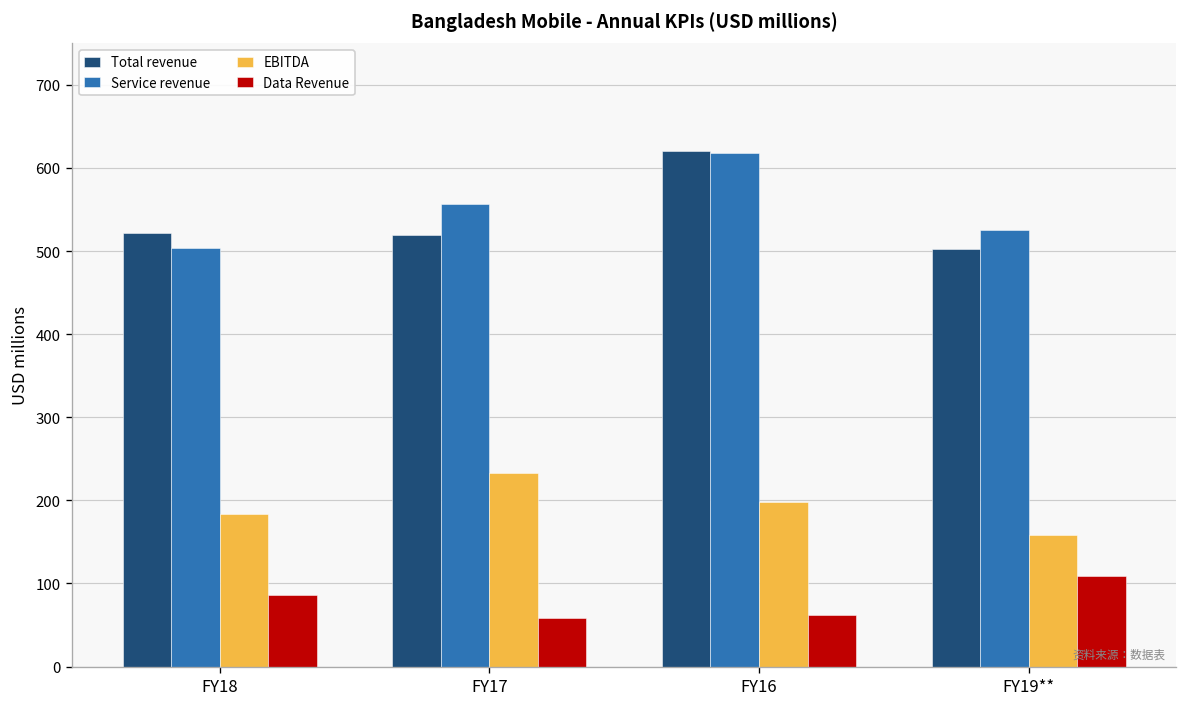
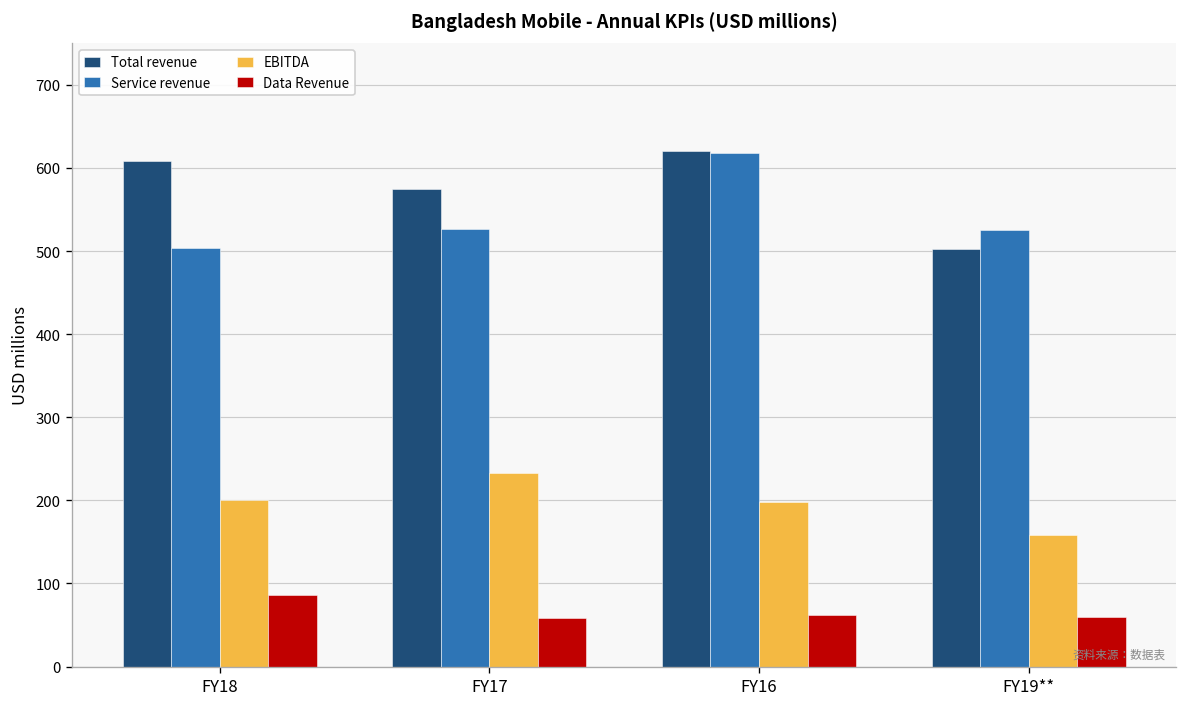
Total revenue, FY18: 520 -> 610
EBITDA, FY18: 180 -> 200
Total revenue, FY17: 520 -> 570
Service revenue, FY17: 560 -> 530
Data Revenue, FY19**: 110 -> 60
